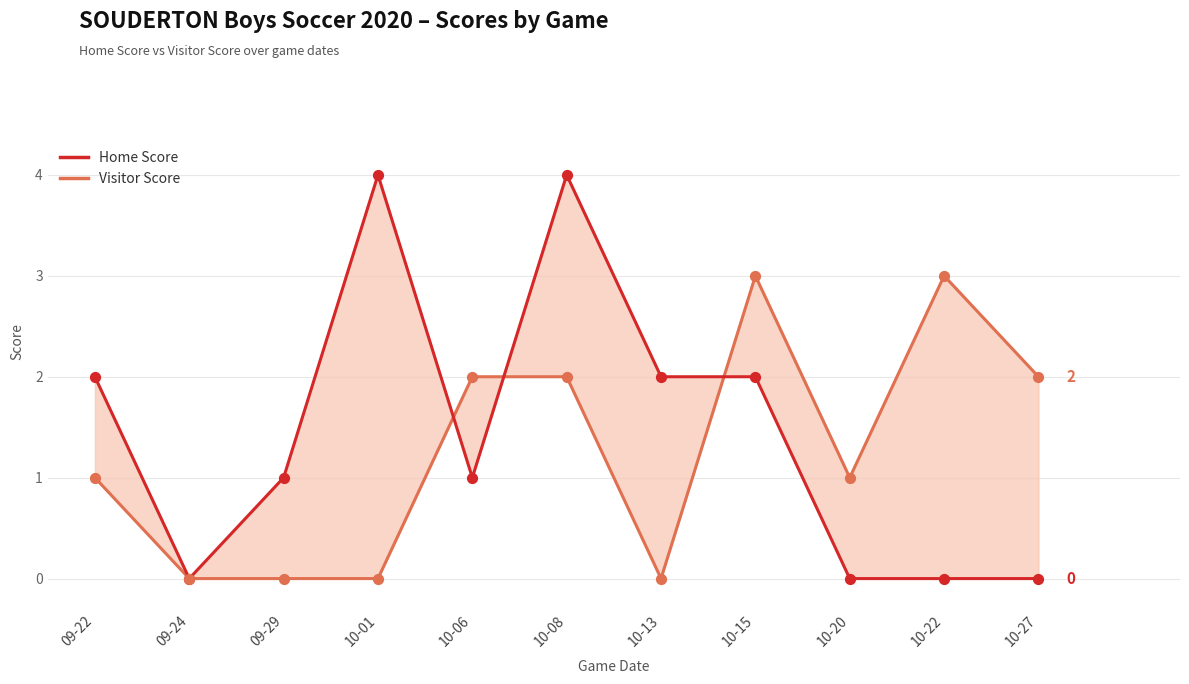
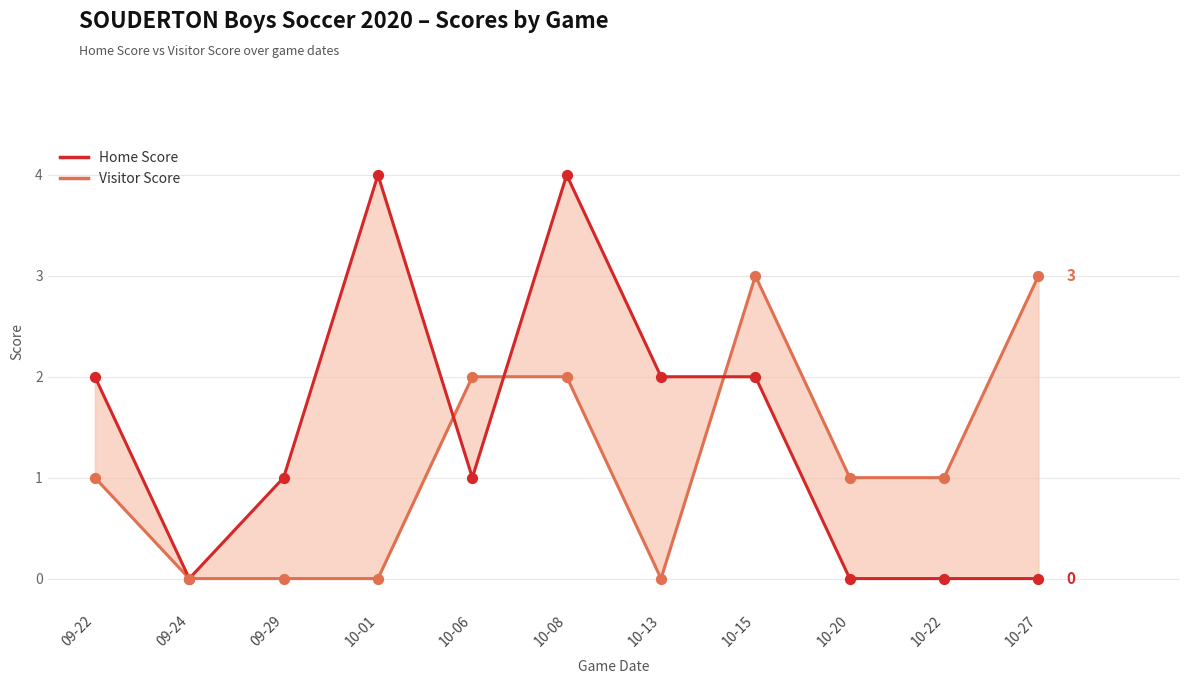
Visitor Score, 10-22: 3 -> 1
Visitor Score, 10-27: 2 -> 3
